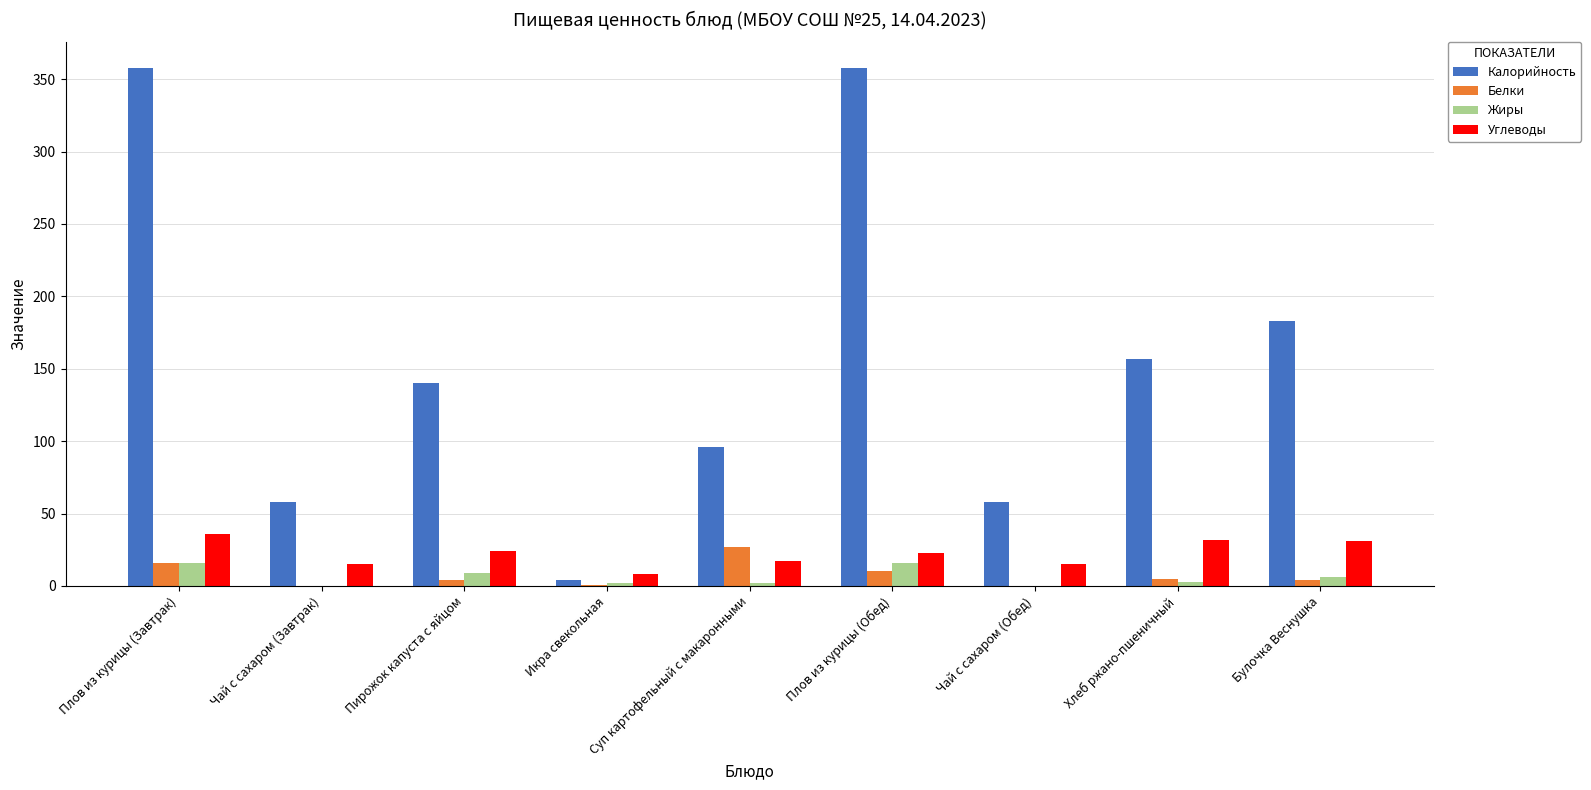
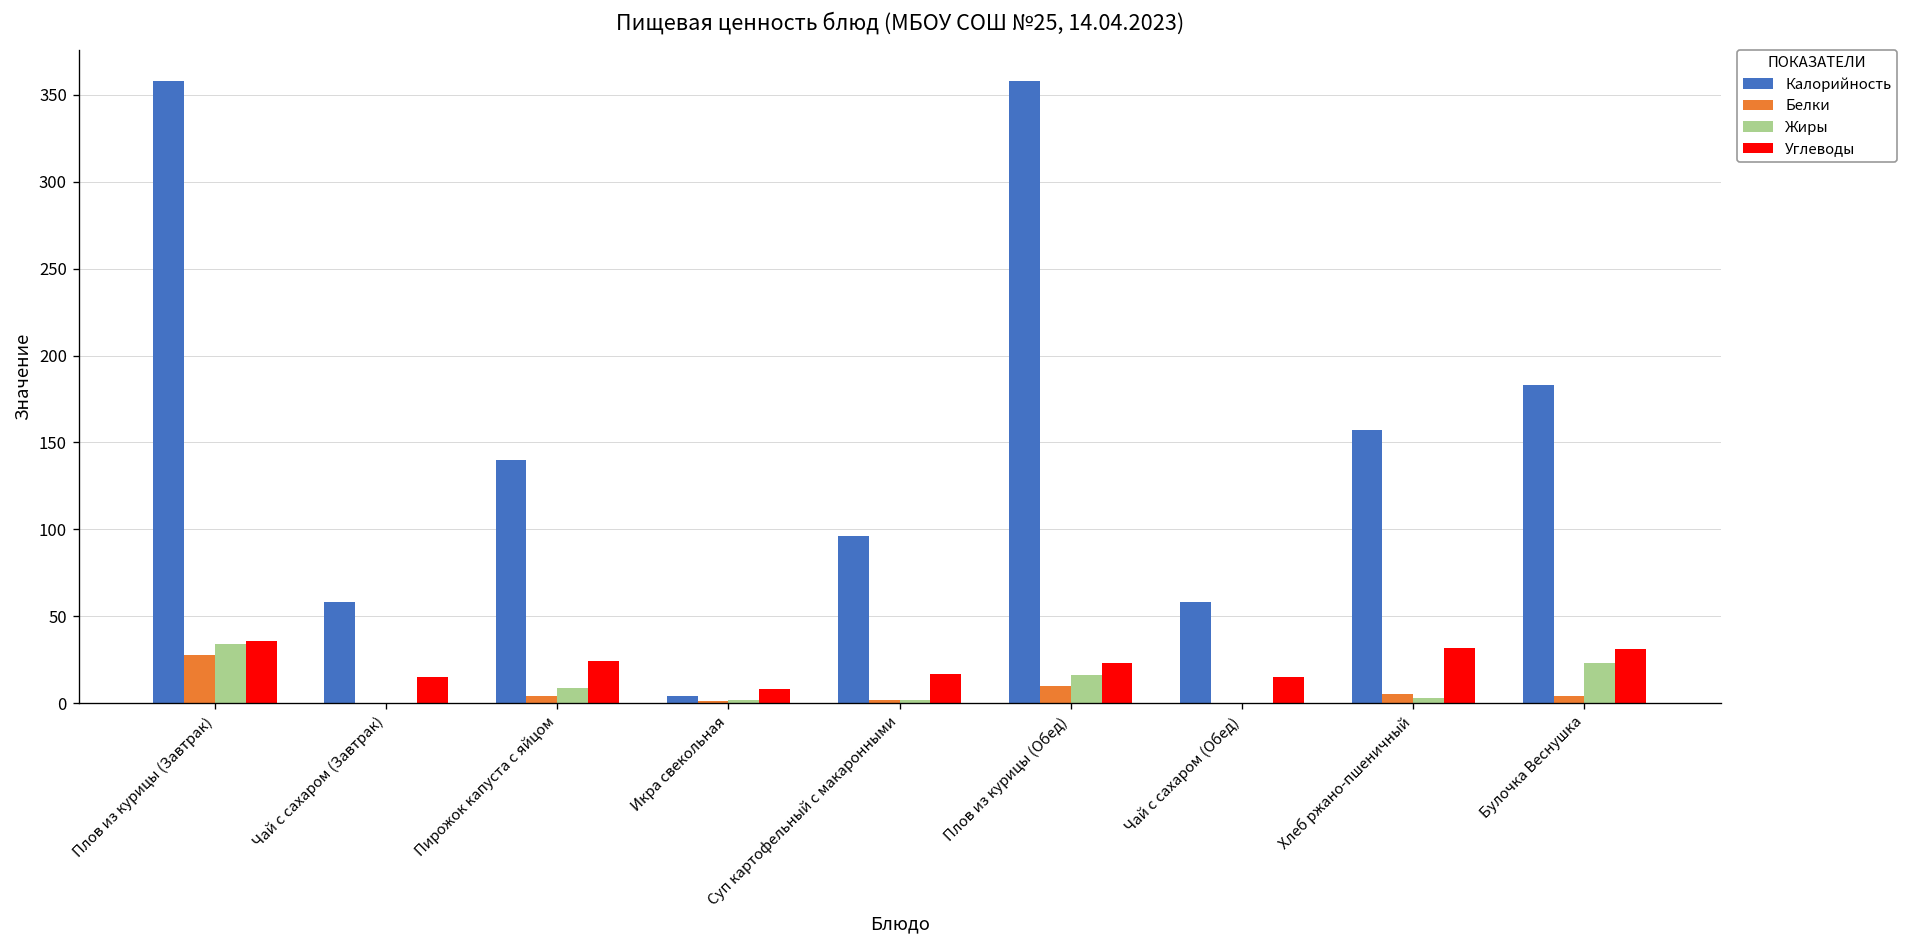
Белки, Плов из курицы (Завтрак): 16 -> 28
Жиры, Плов из курицы (Завтрак): 16 -> 34
Белки, Суп картофельный с макаронными: 27 -> 2
Жиры, Булочка Веснушка: 6 -> 23
